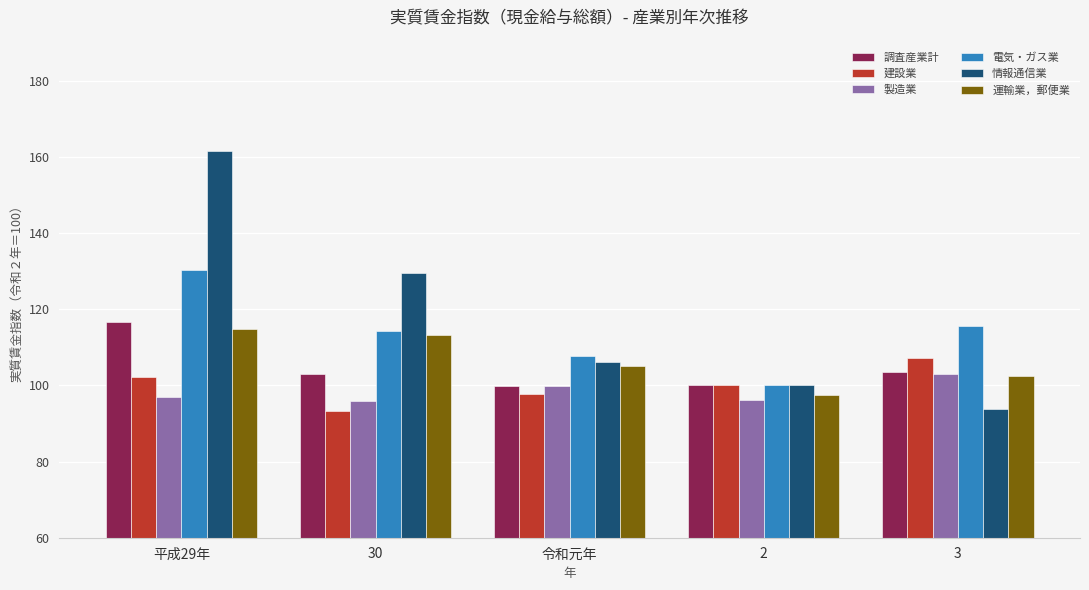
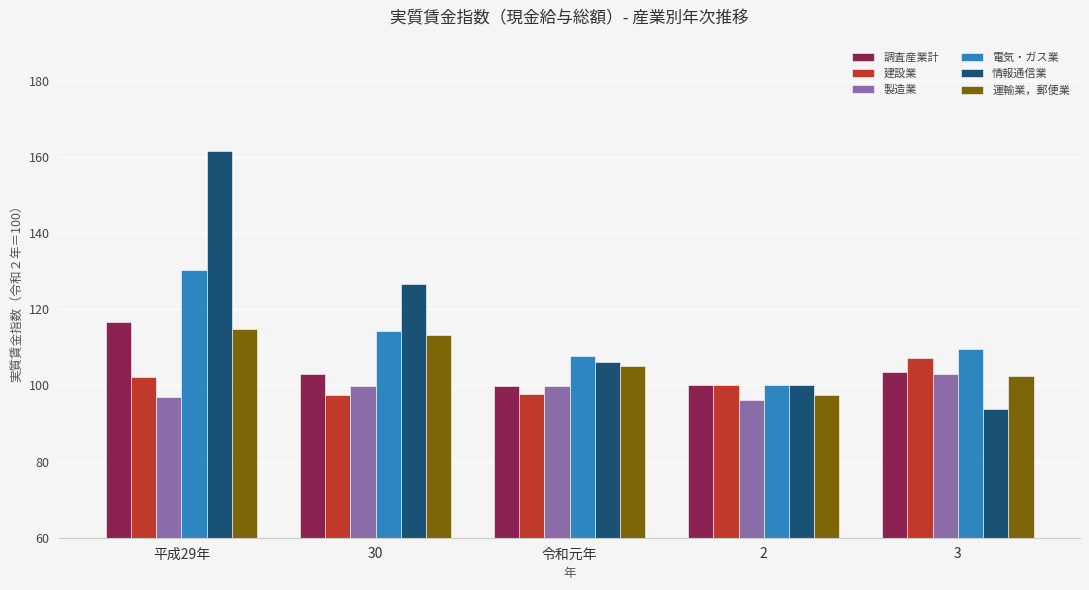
建設業, 30: 93 -> 98
製造業, 30: 96 -> 100
情報通信業, 30: 130 -> 127
電気・ガス業, 3: 116 -> 110
